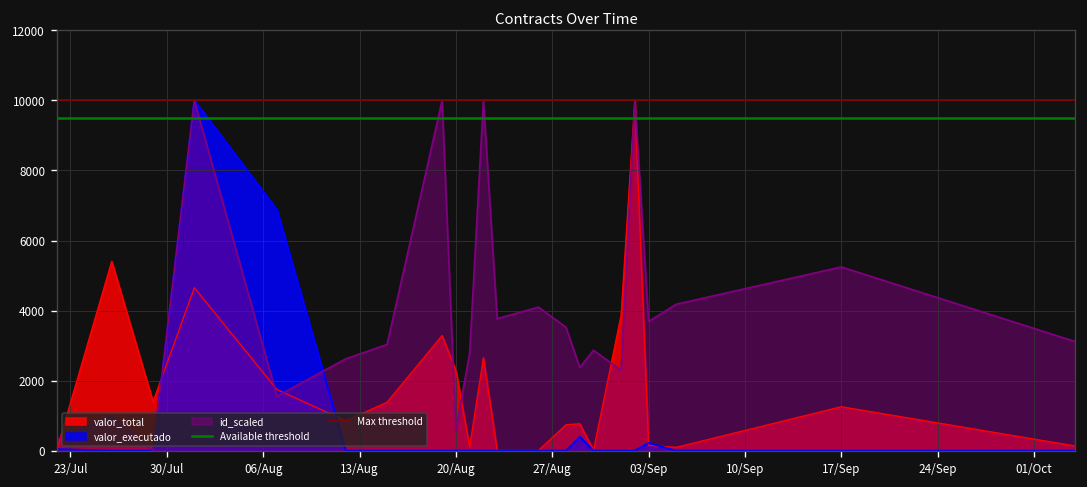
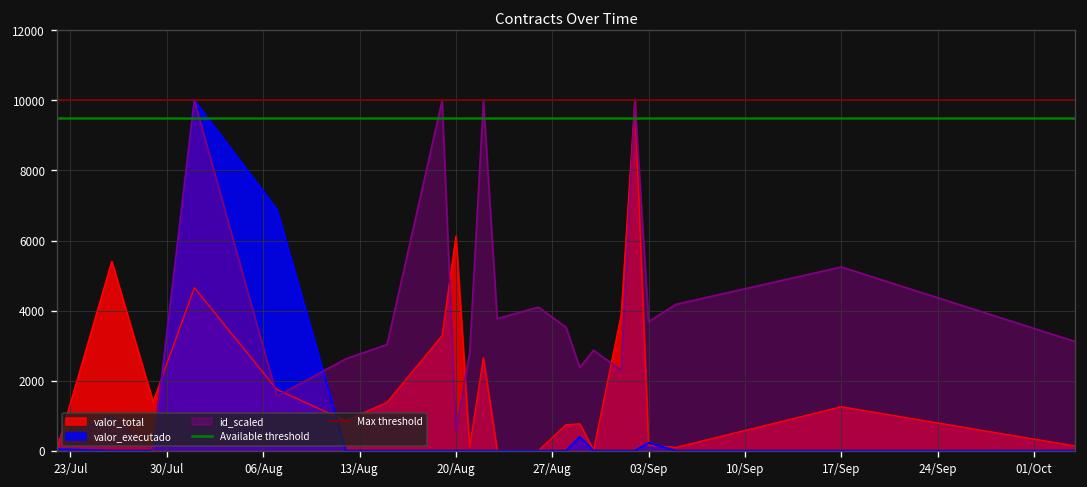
valor_total, 20/Aug: 2300 -> 6100
